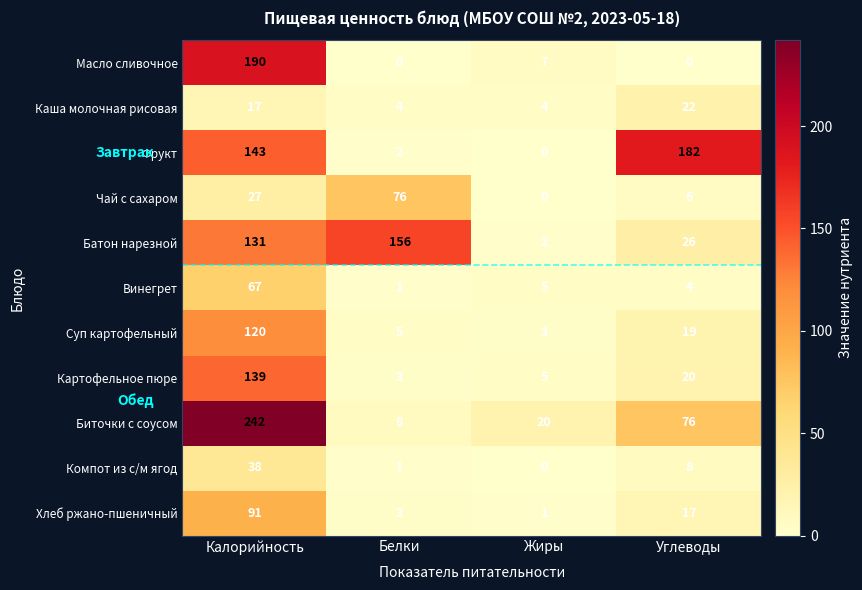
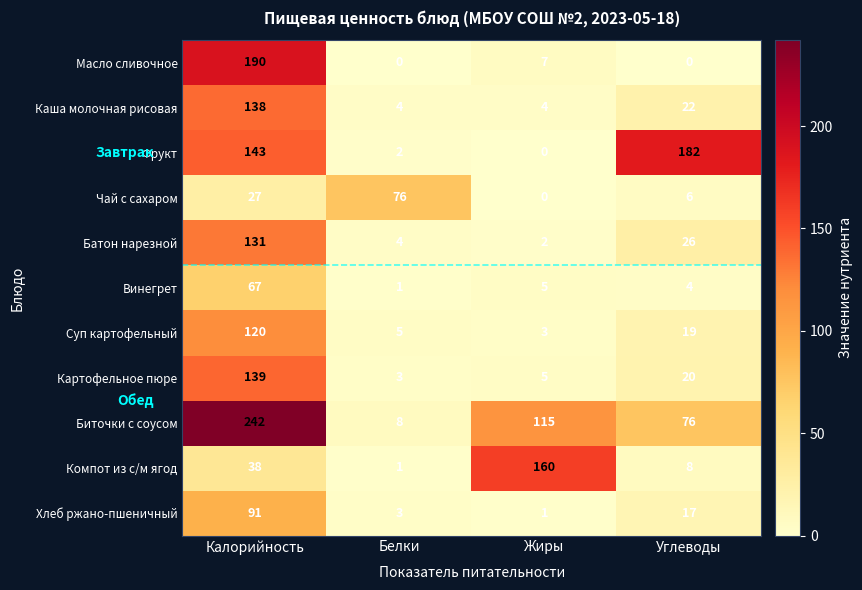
Каша молочная рисовая, Калорийность: 17 -> 138
Батон нарезной, Белки: 156 -> 4
Биточки с соусом, Жиры: 20 -> 115
Компот из с/м ягод, Жиры: 0 -> 160
